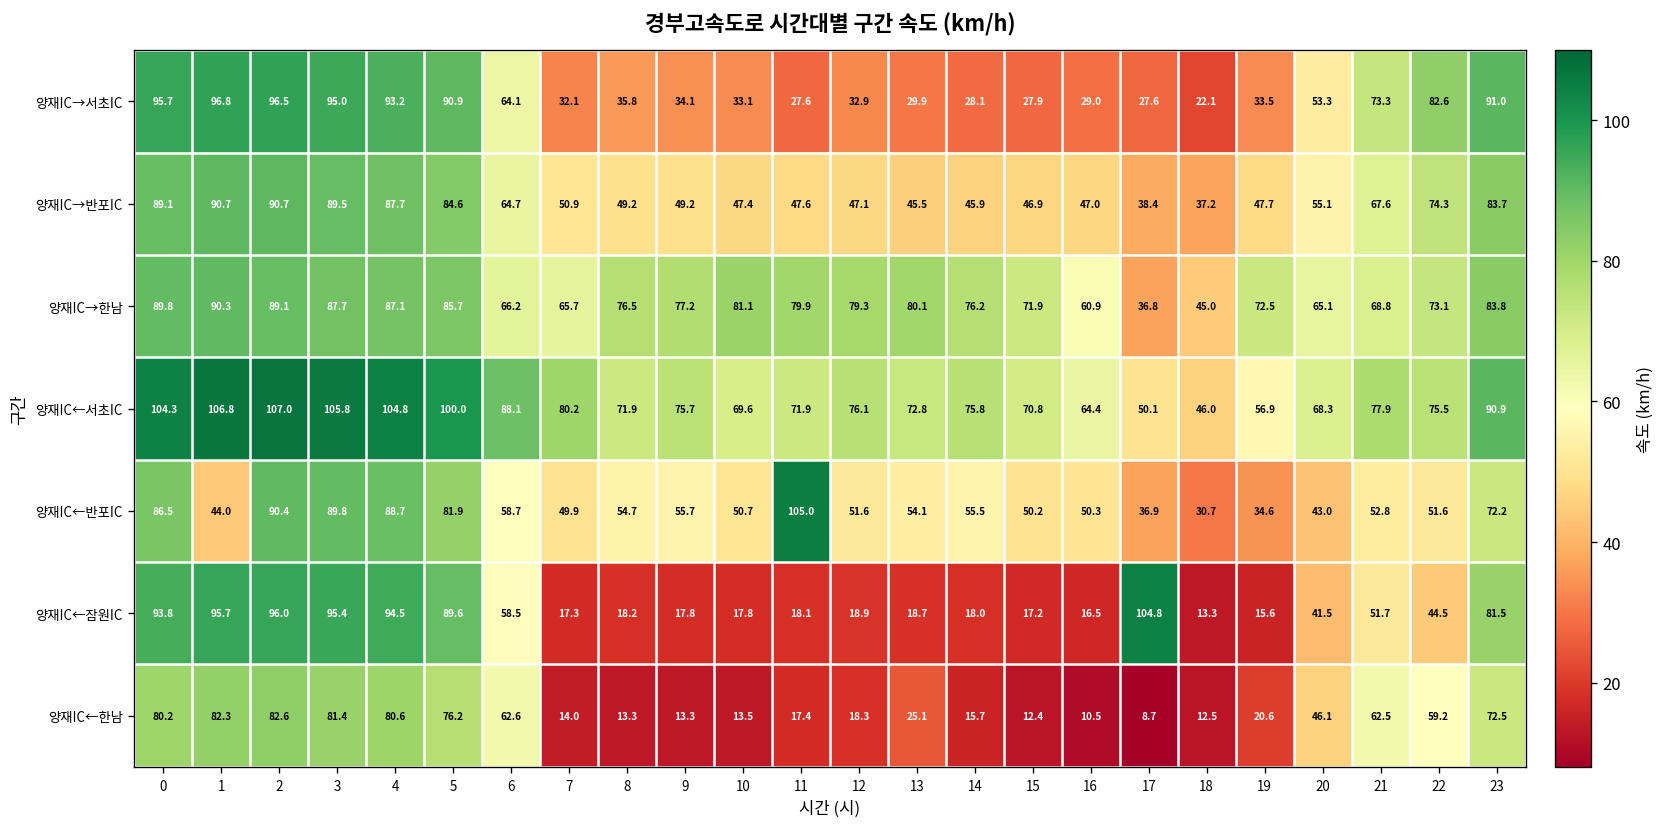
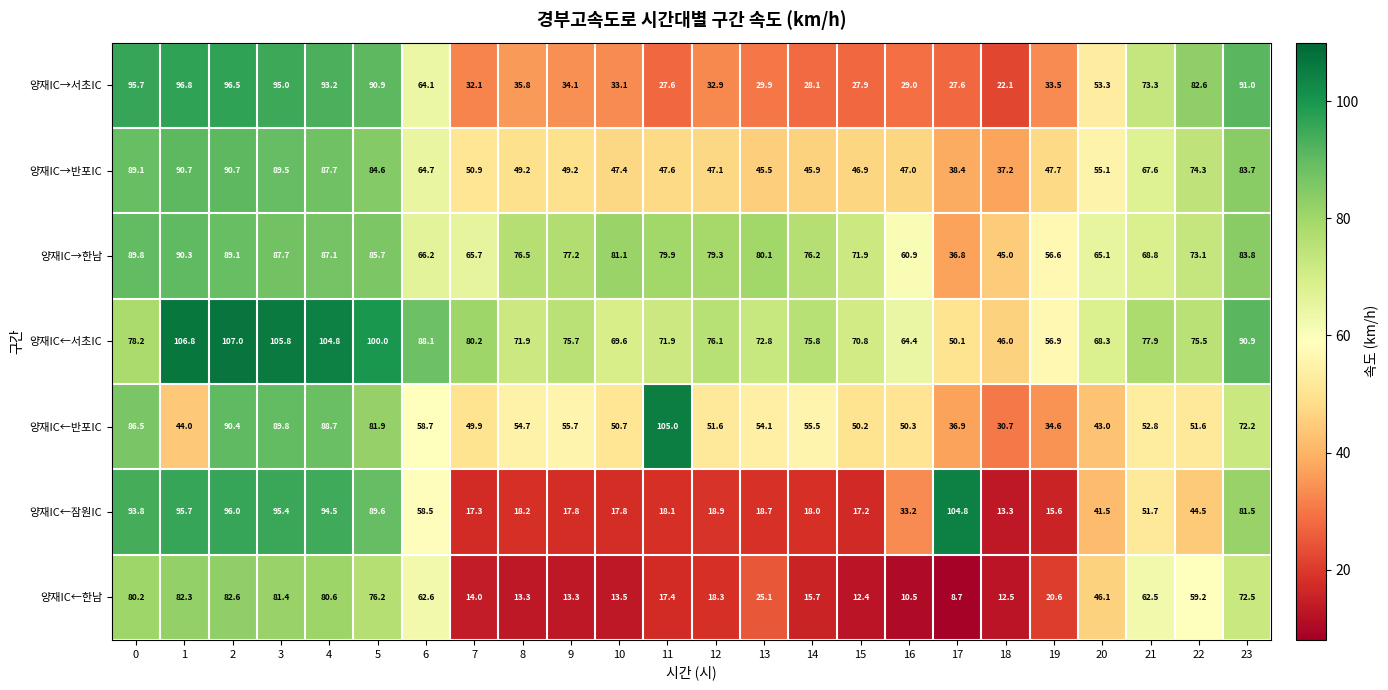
양재IC→한남, 19: 72.5 -> 56.6
양재IC←서초IC, 0: 104.3 -> 78.2
양재IC←잠원IC, 16: 16.5 -> 33.2
